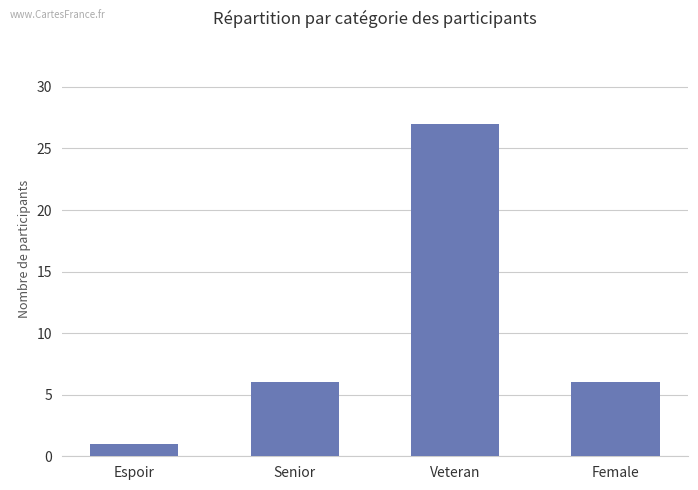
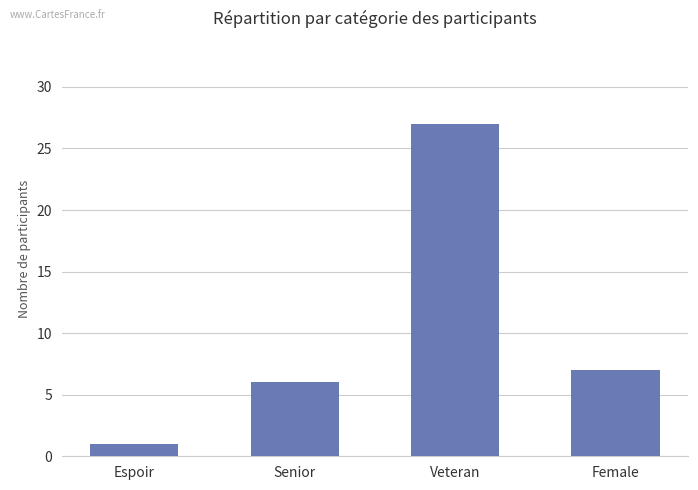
Female: 6 -> 7
